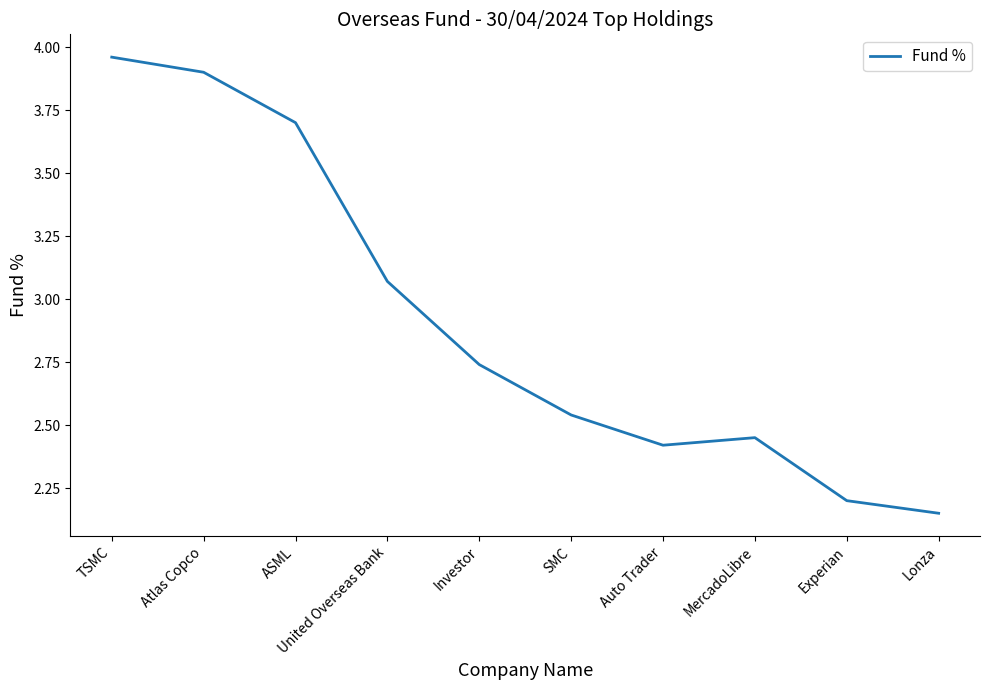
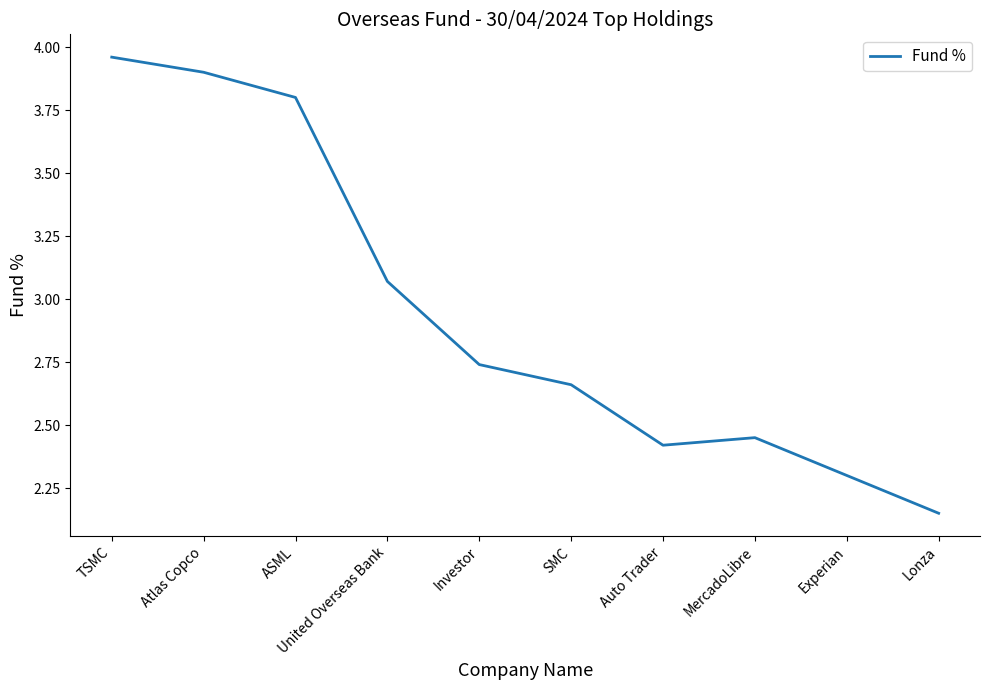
ASML: 3.7 -> 3.8
SMC: 2.54 -> 2.66
Experian: 2.2 -> 2.3
